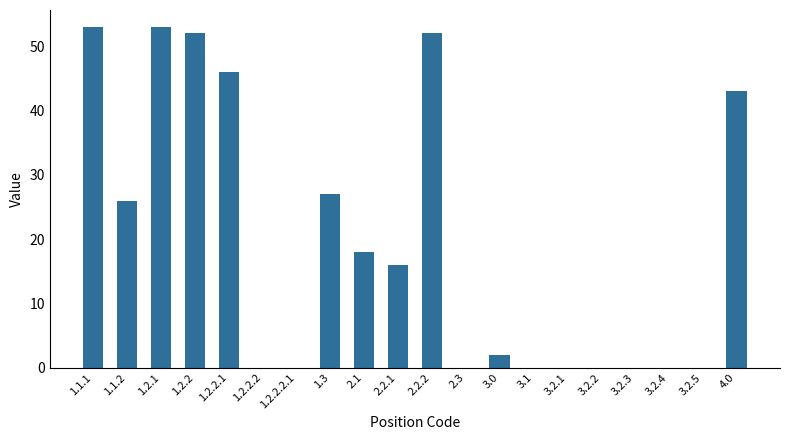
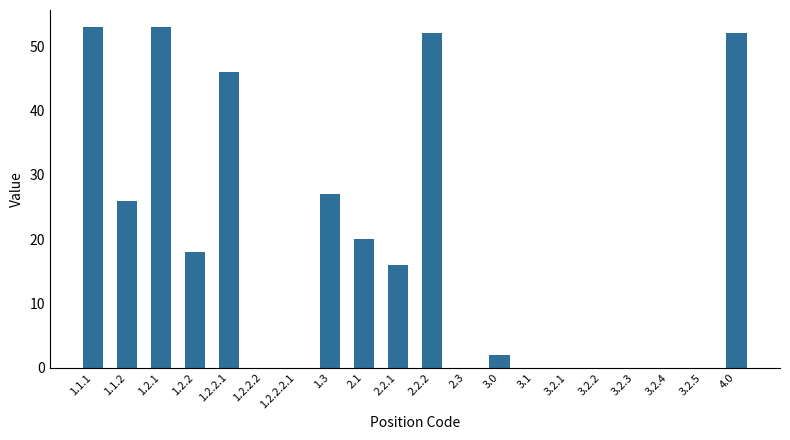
1.2.2: 52 -> 18
2.1: 18 -> 20
4.0: 43 -> 52
